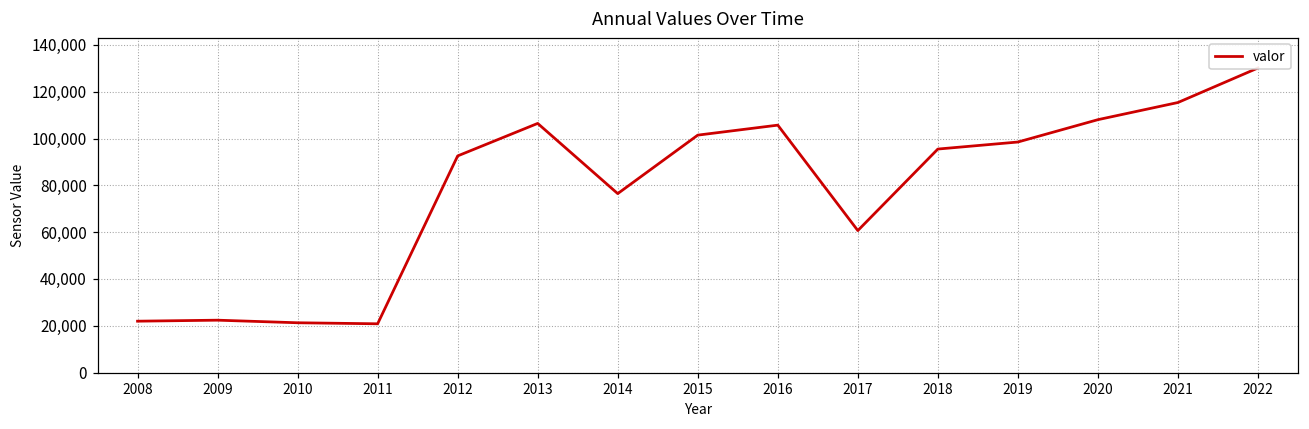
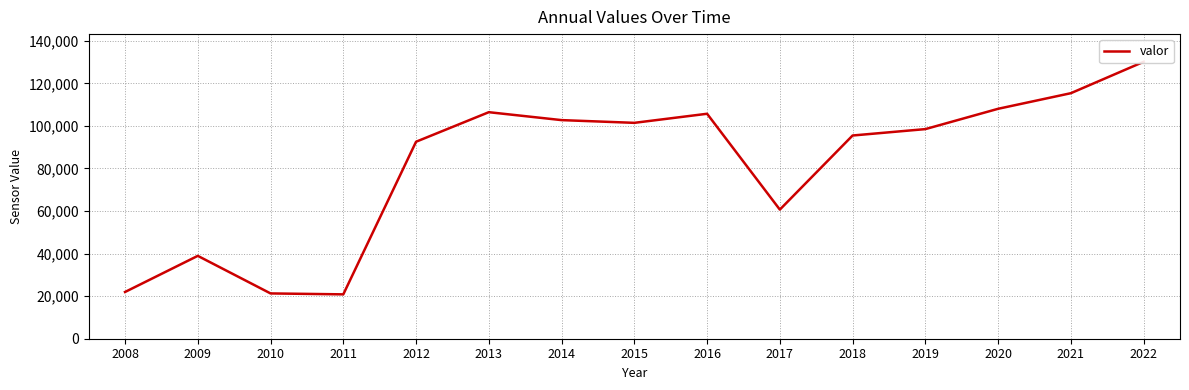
2009: 22,000 -> 39,000
2014: 76,000 -> 103,000
